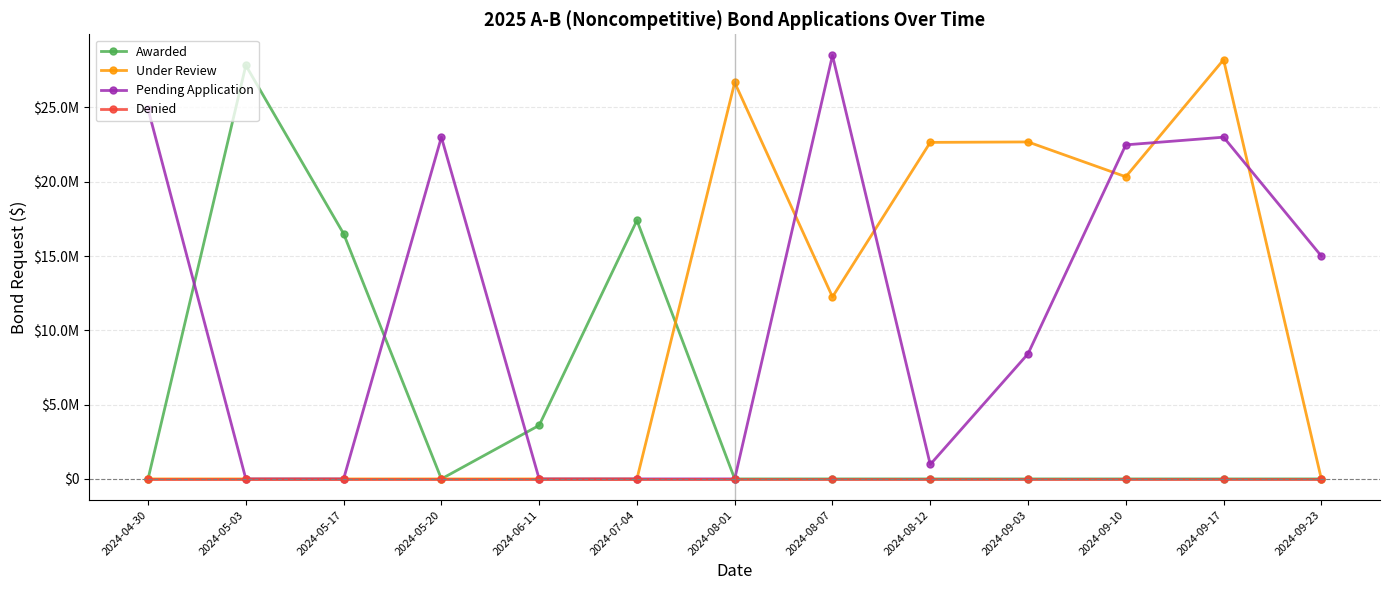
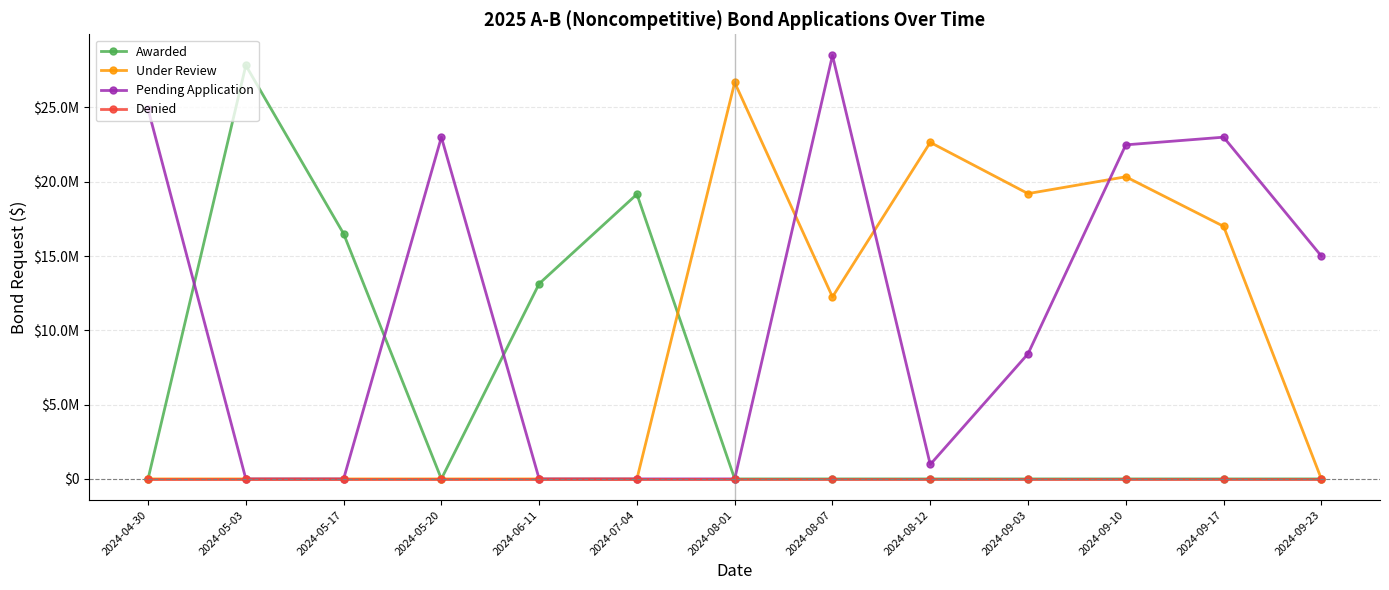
Awarded, 2024-06-11: $3600000 -> $13100000
Awarded, 2024-07-04: $17400000 -> $19200000
Under Review, 2024-09-03: $22700000 -> $19200000
Under Review, 2024-09-17: $28200000 -> $17000000
